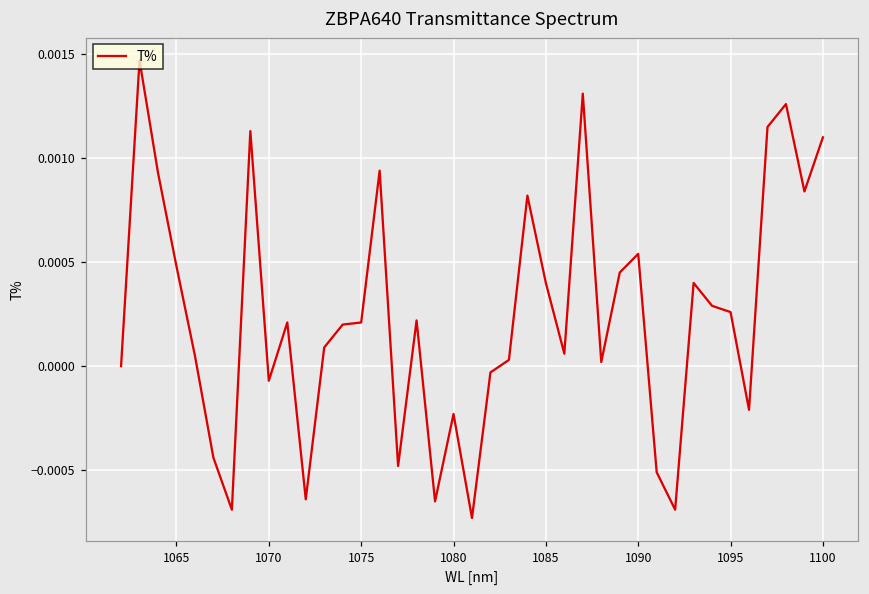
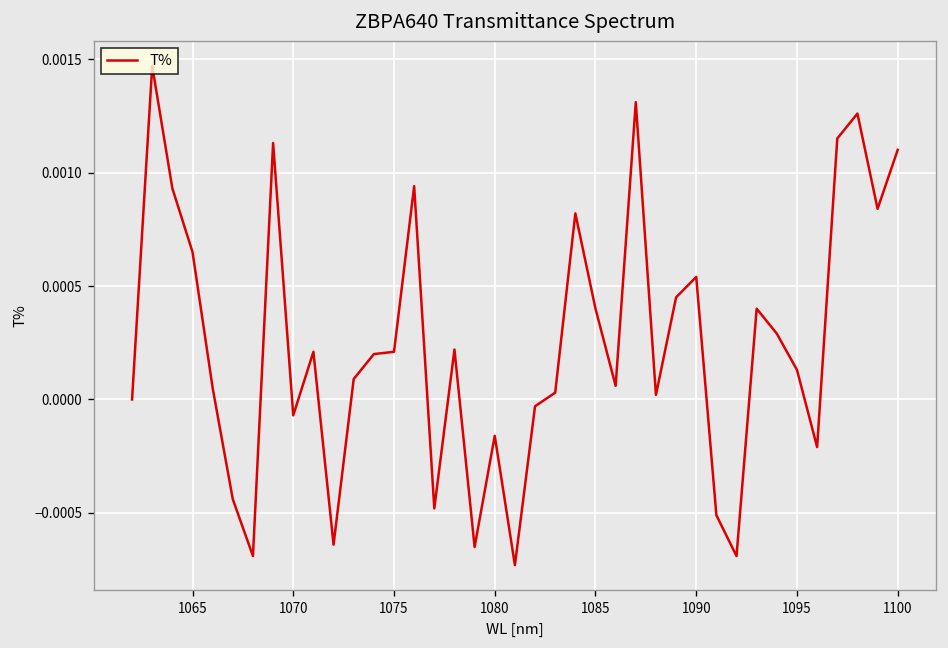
1065: 0.00048 -> 0.00065
1080: -0.00023 -> -0.00016
1095: 0.00026 -> 0.00013
